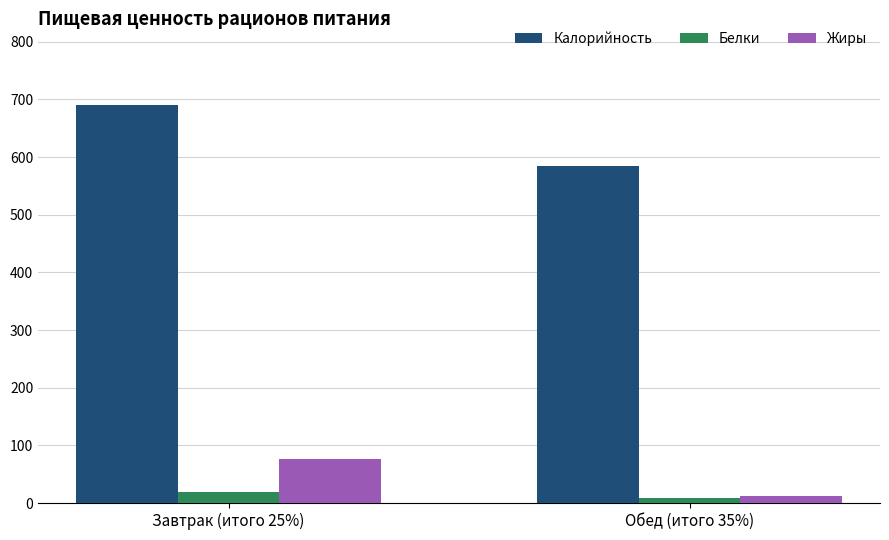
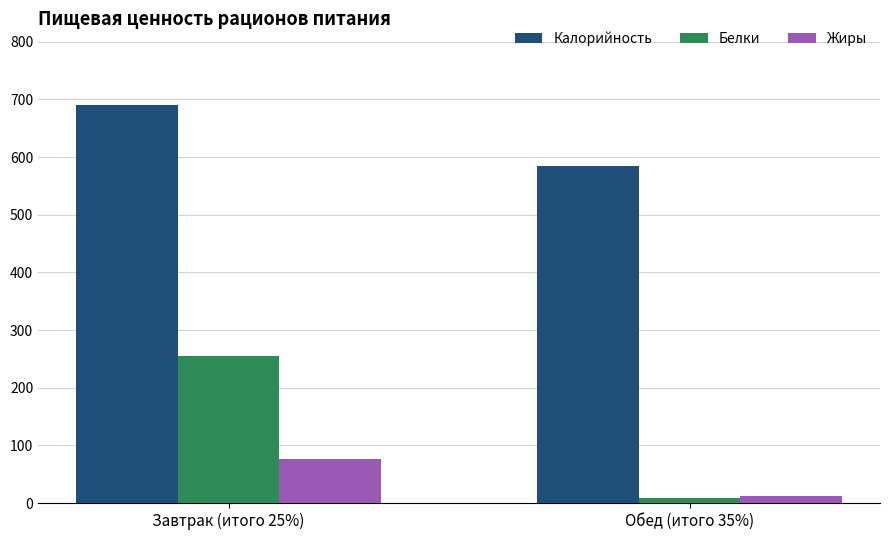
Белки, Завтрак (итого 25%): 20 -> 260
